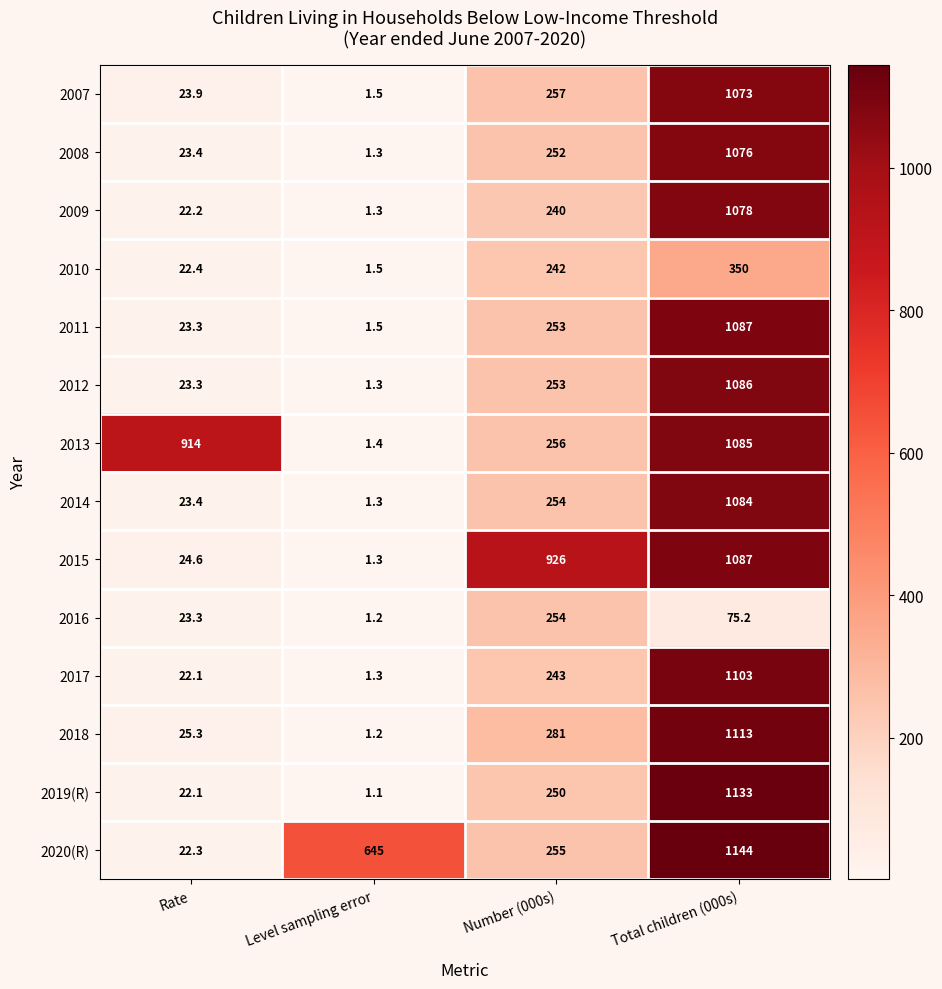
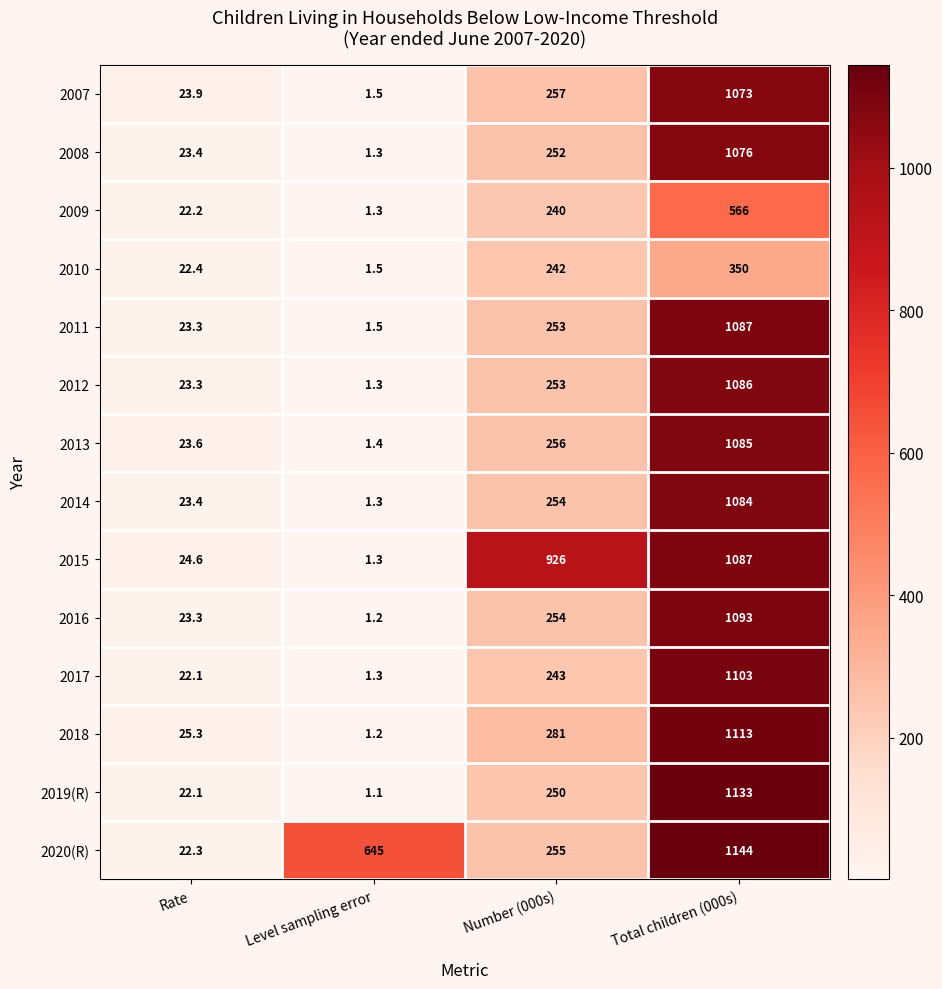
2009, Total children (000s): 1078 -> 566
2013, Rate: 914 -> 23.6
2016, Total children (000s): 75.2 -> 1093
